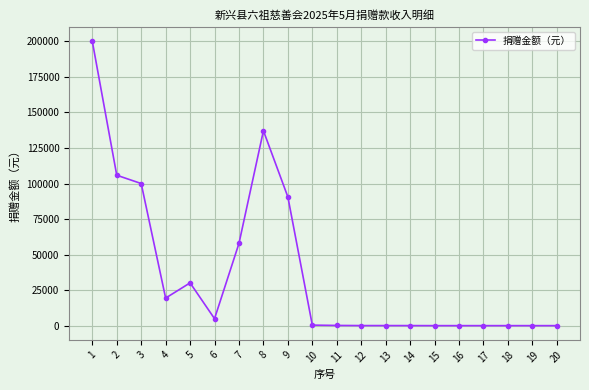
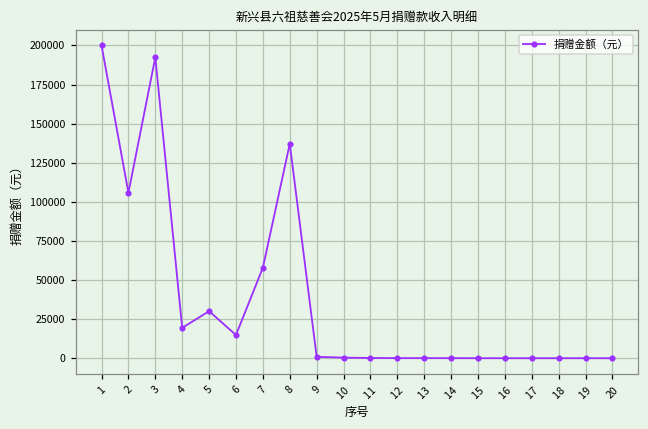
3: 100000 -> 192000
6: 5000 -> 15000
9: 91000 -> 1000
